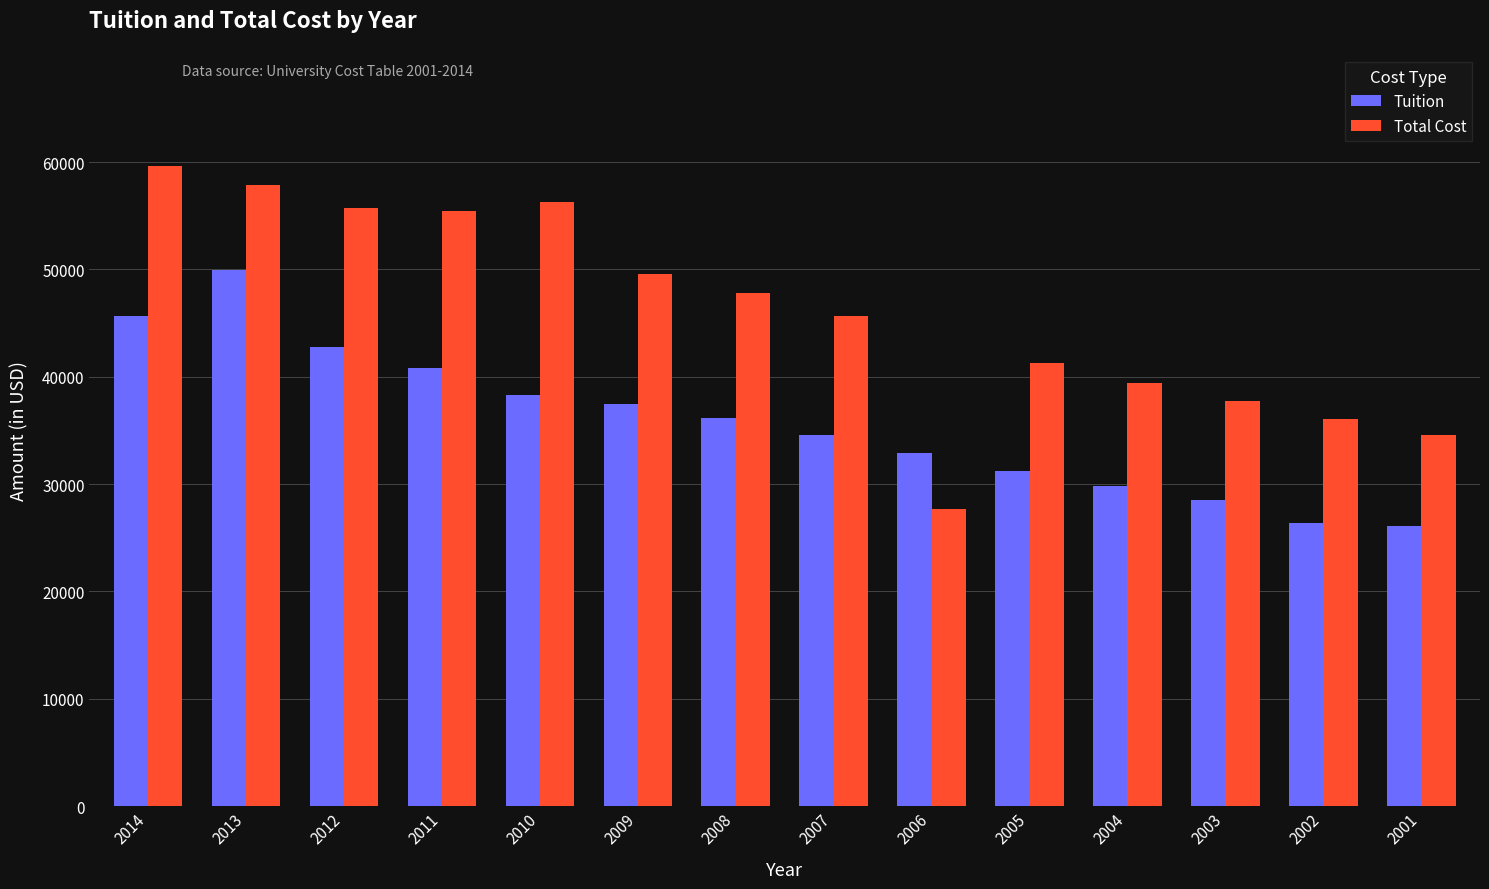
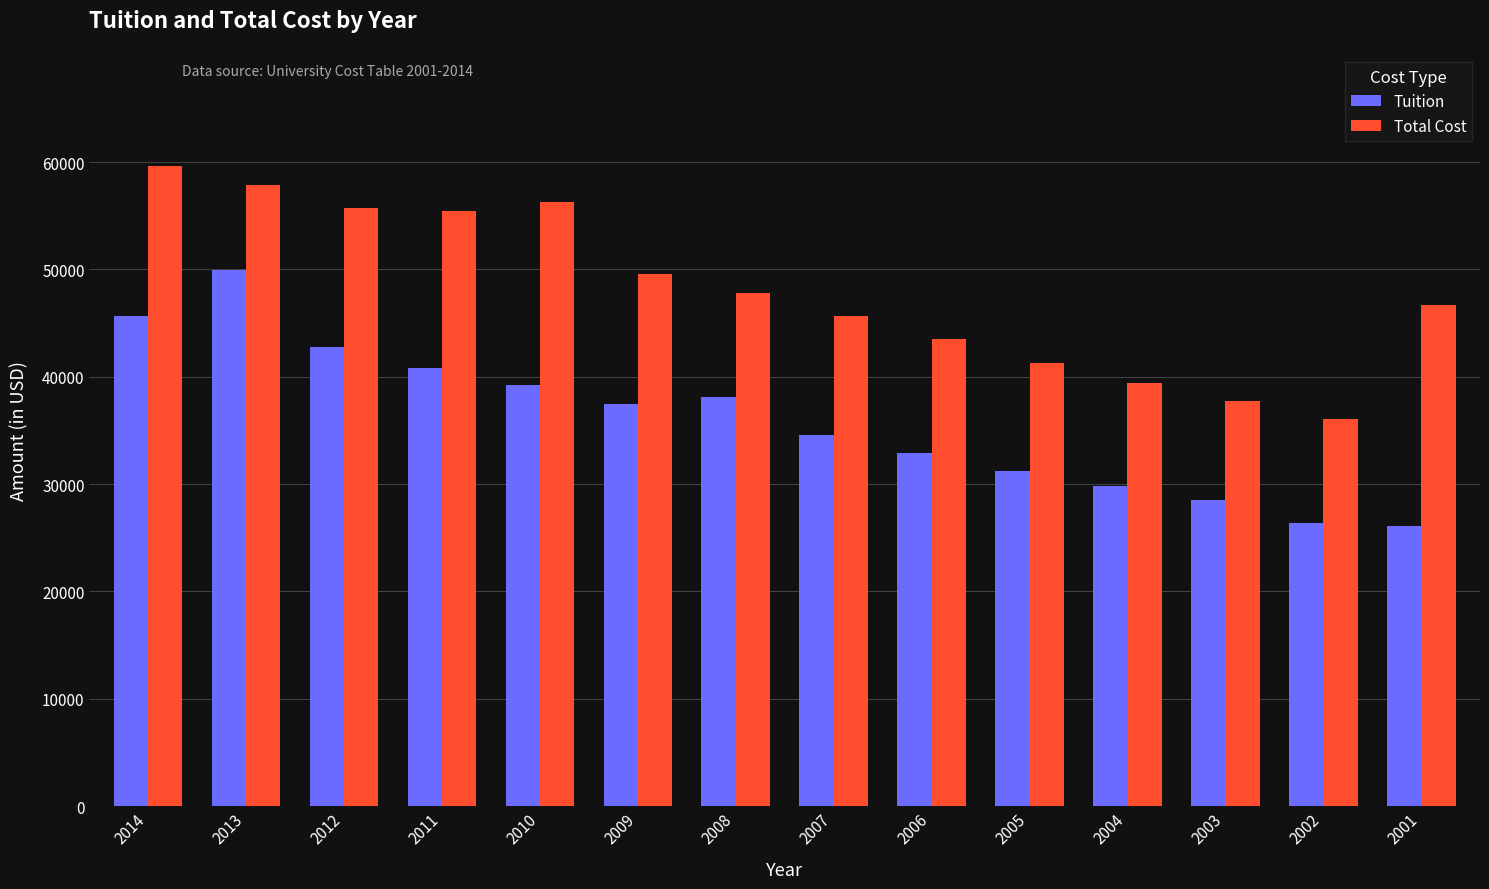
Tuition, 2010: 38300 -> 39300
Tuition, 2008: 36200 -> 38100
Total Cost, 2006: 27700 -> 43500
Total Cost, 2001: 34500 -> 46700
